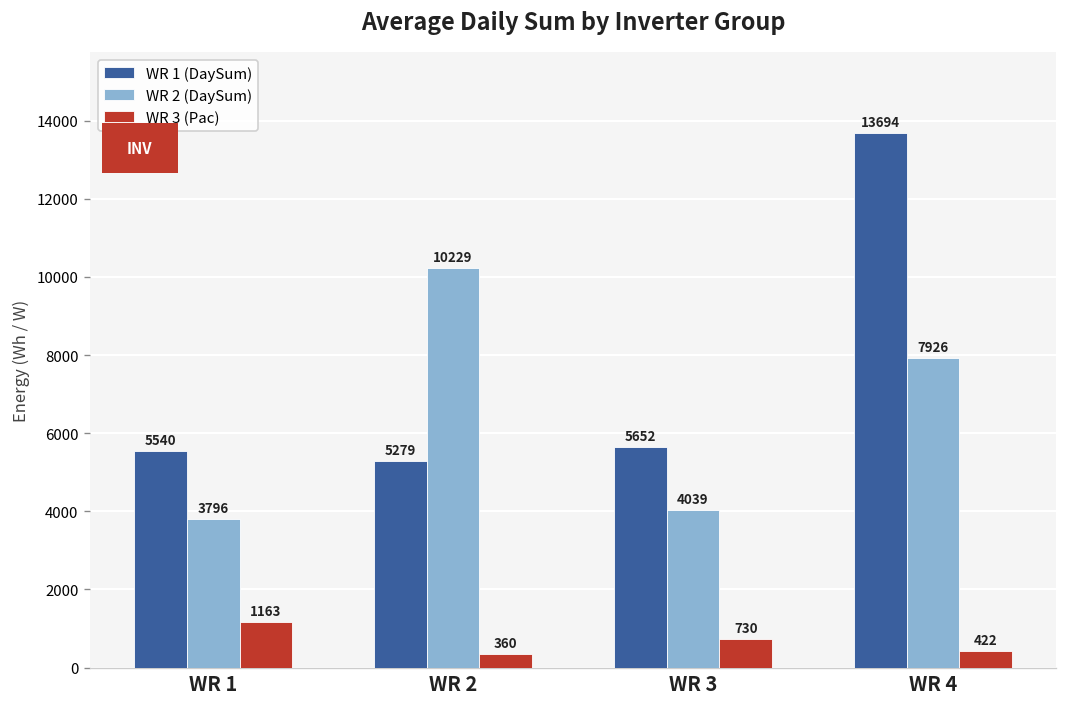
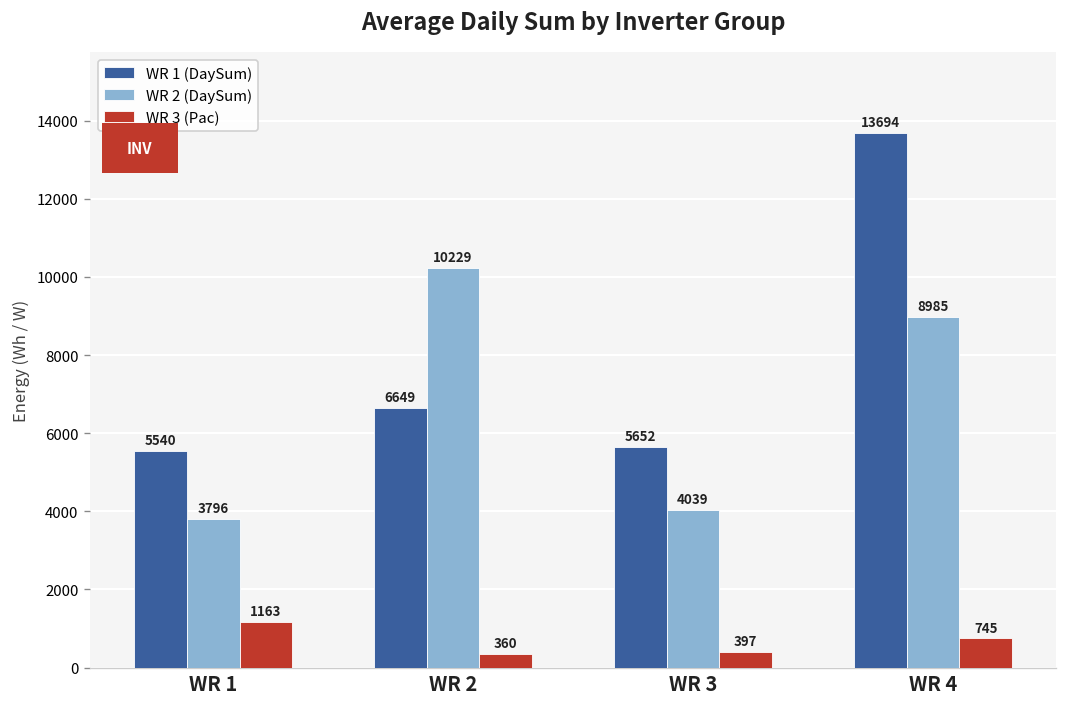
WR 1 (DaySum), WR 2: 5279 -> 6649
WR 3 (Pac), WR 3: 730 -> 397
WR 2 (DaySum), WR 4: 7926 -> 8985
WR 3 (Pac), WR 4: 422 -> 745
